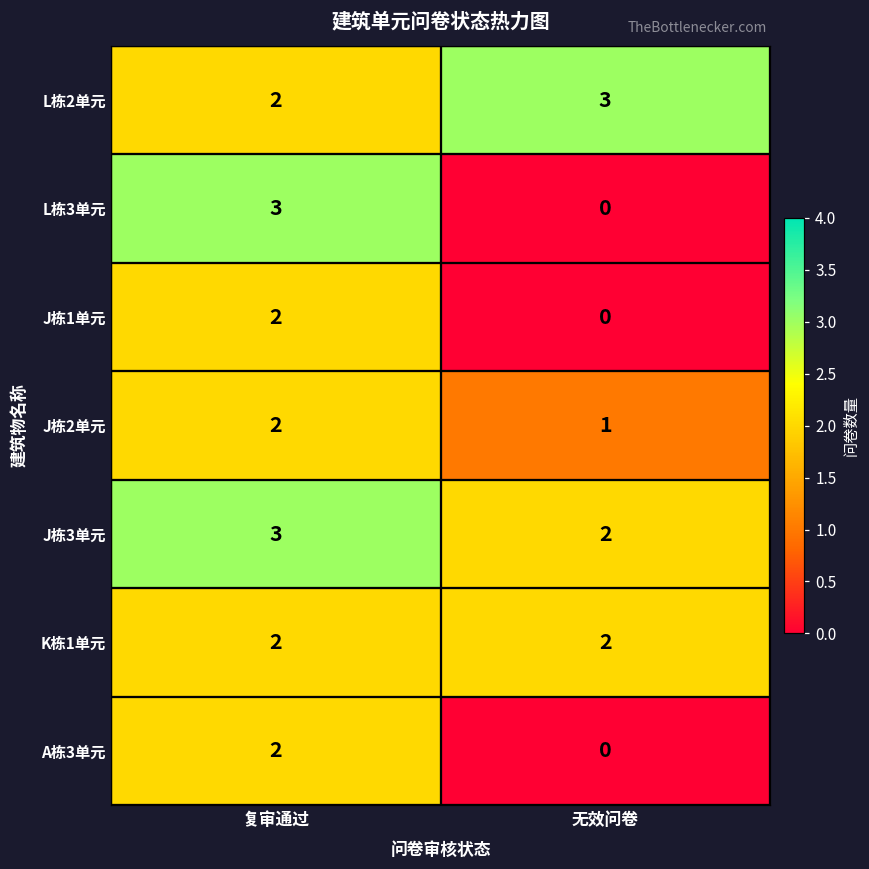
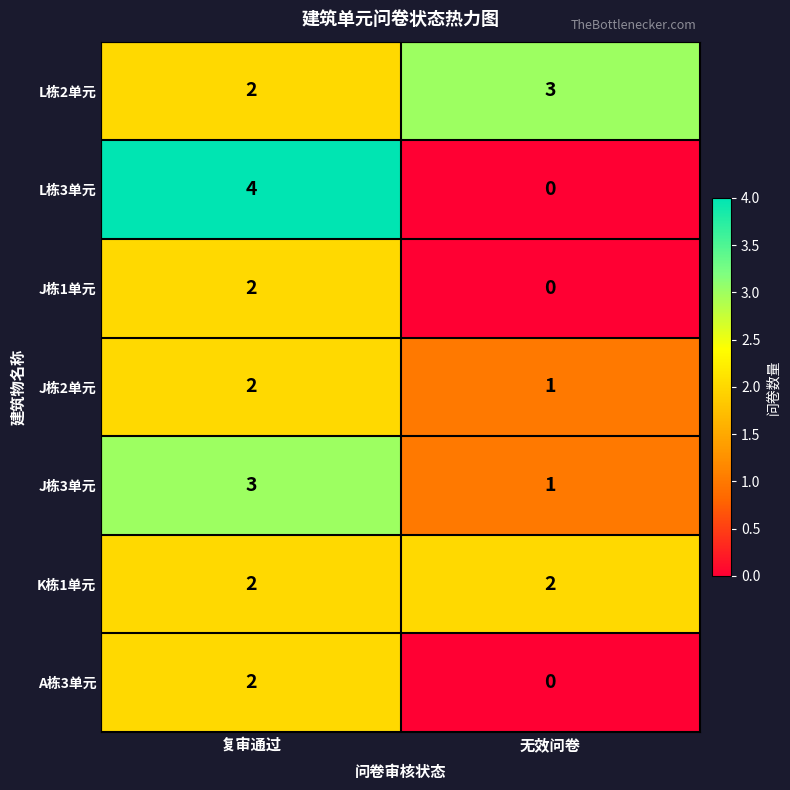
L栋3单元, 复审通过: 3 -> 4
J栋3单元, 无效问卷: 2 -> 1
